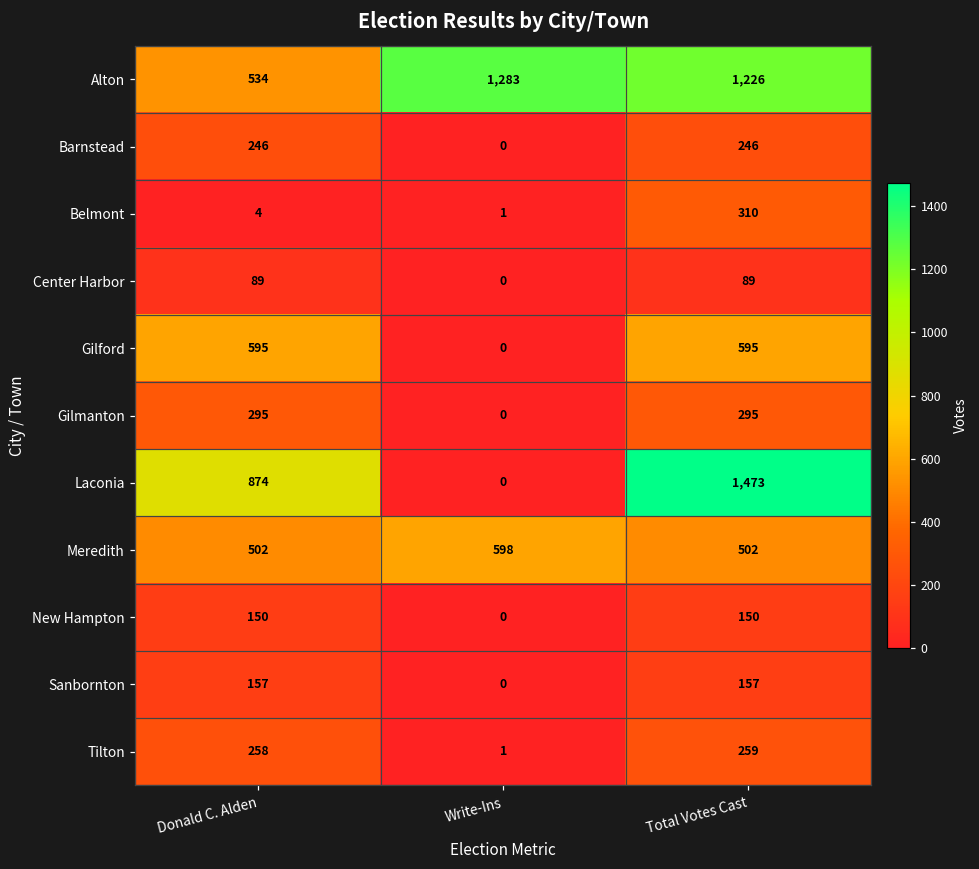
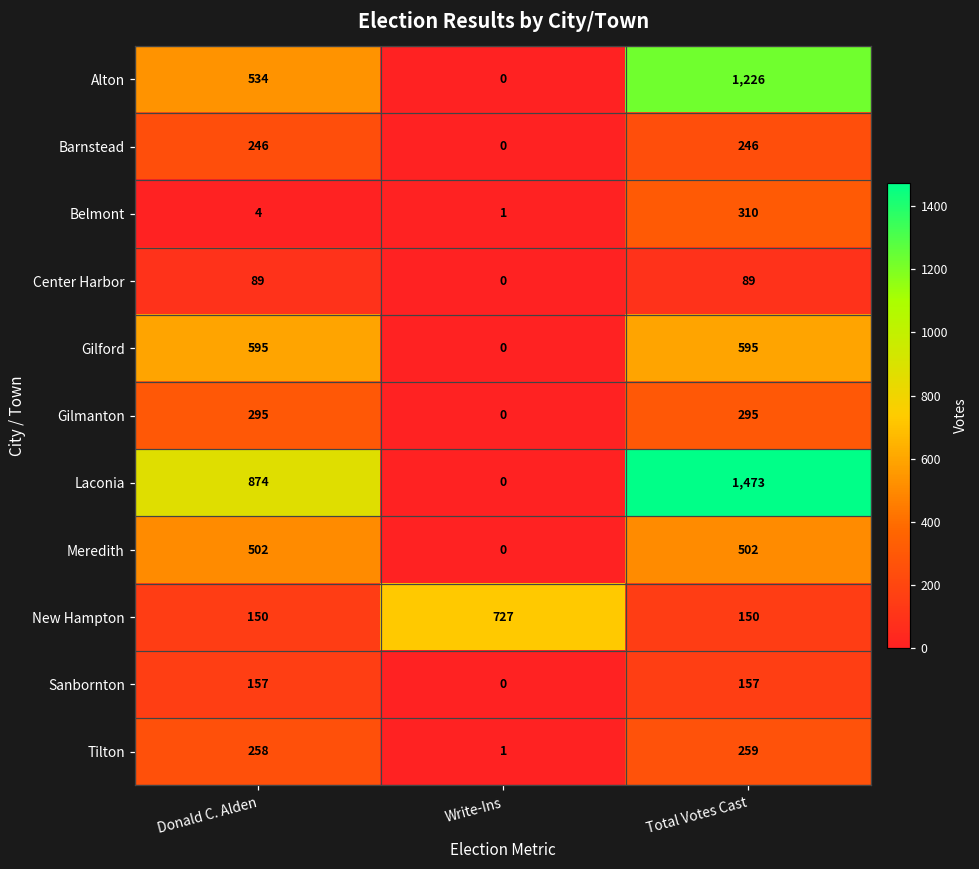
Alton, Write-Ins: 1,283 -> 0
Meredith, Write-Ins: 598 -> 0
New Hampton, Write-Ins: 0 -> 727
